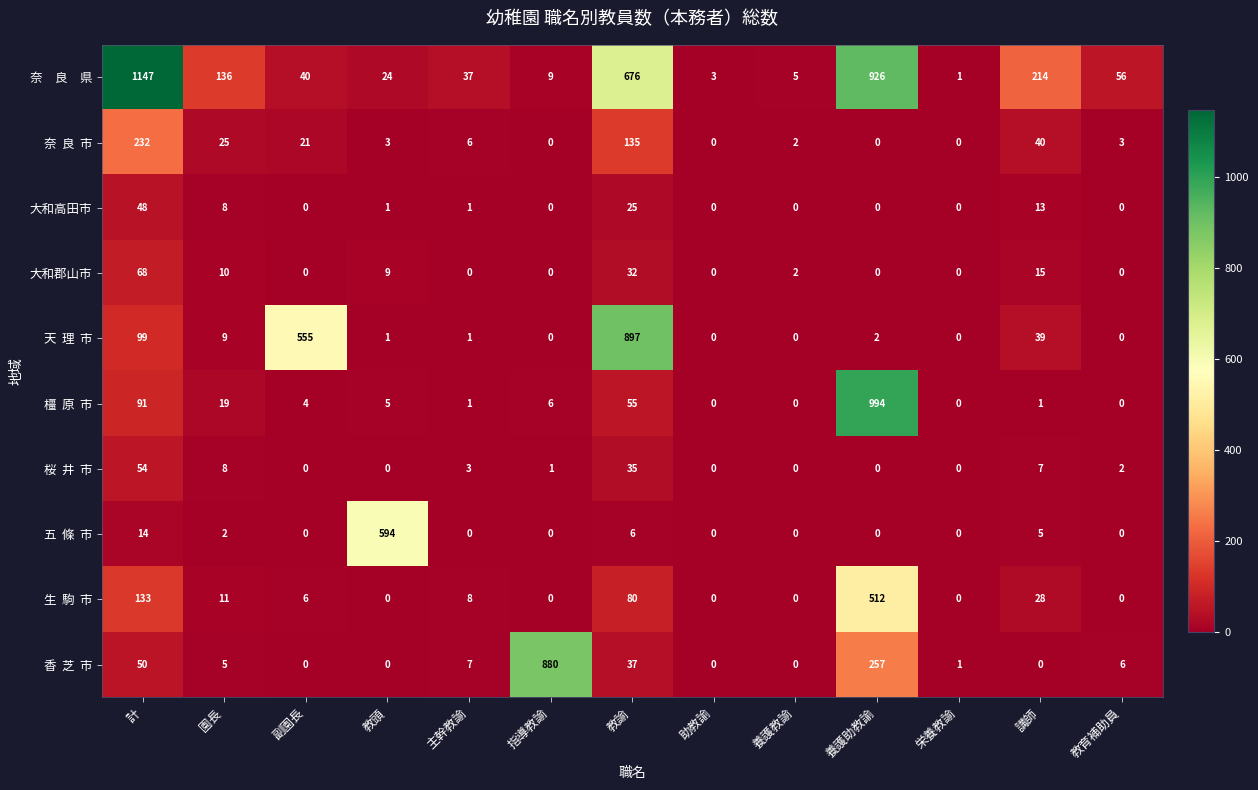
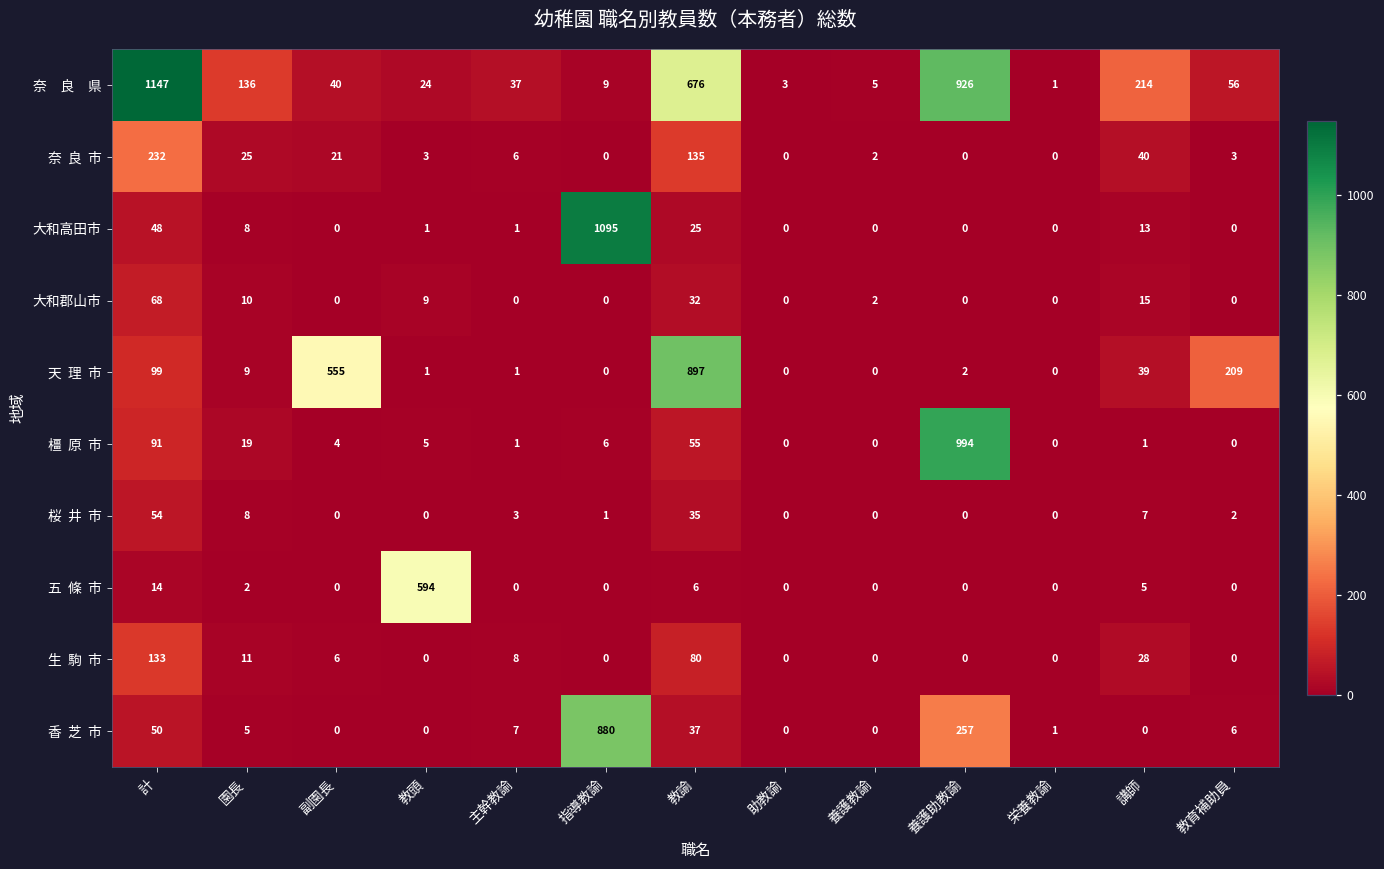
大和高田市, 指導教諭: 0 -> 1095
天 理 市, 教育補助員: 0 -> 209
生 駒 市, 養護助教諭: 512 -> 0
